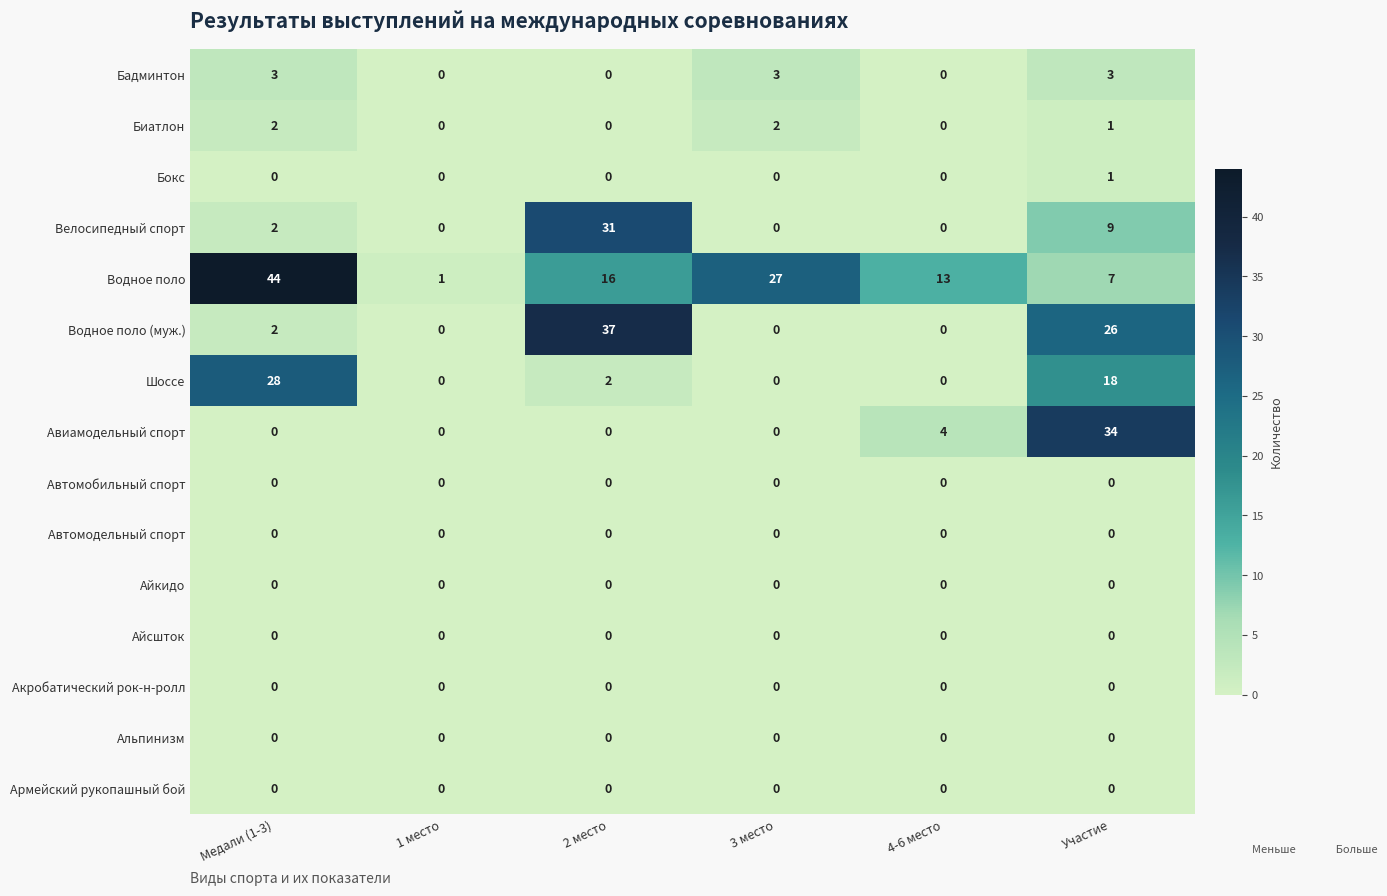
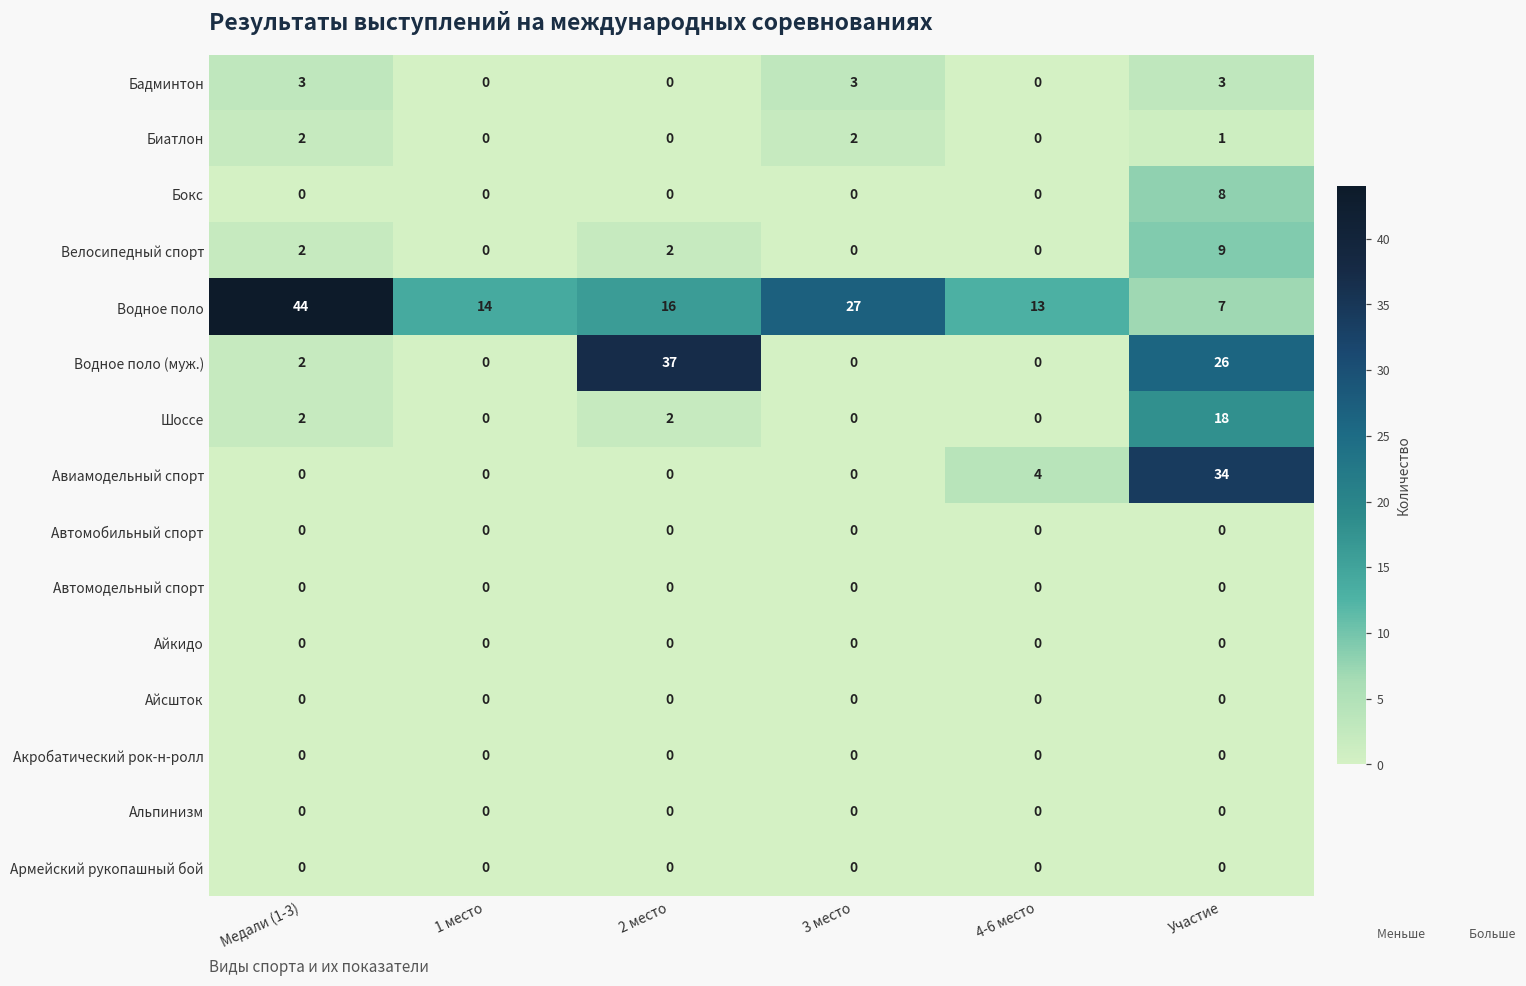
Бокс, Участие: 1 -> 8
Велосипедный спорт, 2 место: 31 -> 2
Водное поло, 1 место: 1 -> 14
Шоссе, Медали (1-3): 28 -> 2
